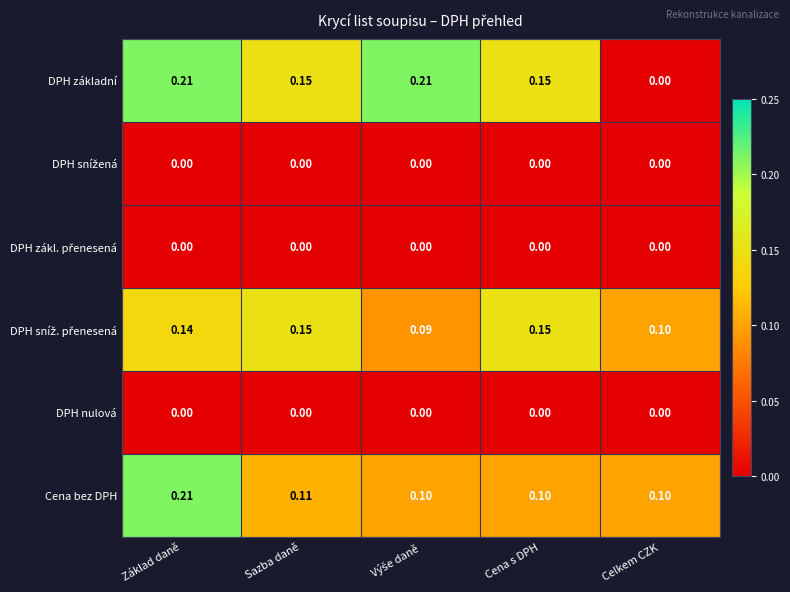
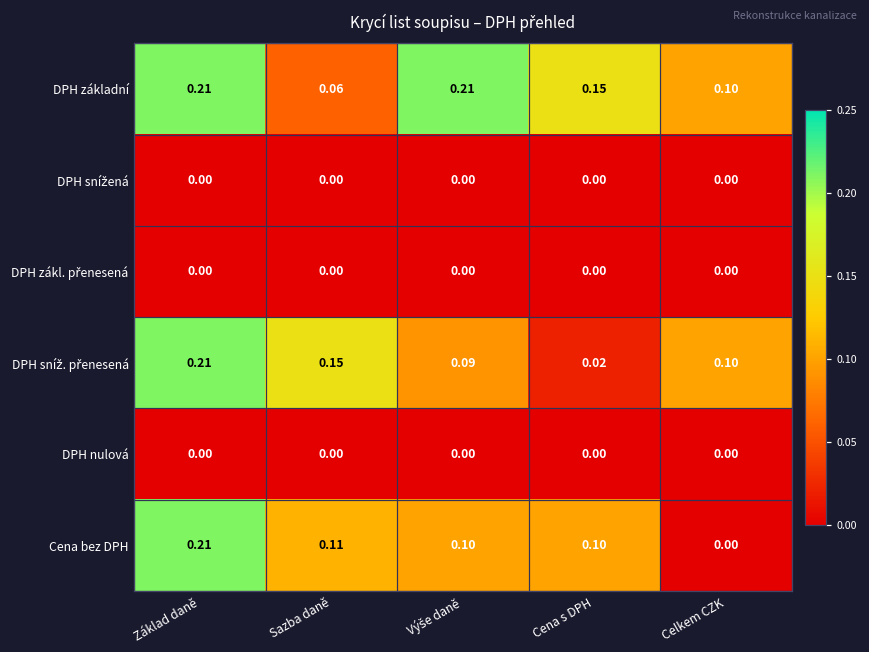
DPH základní, Sazba daně: 0.15 -> 0.06
DPH základní, Celkem CZK: 0.00 -> 0.10
DPH sníž. přenesená, Základ daně: 0.14 -> 0.21
DPH sníž. přenesená, Cena s DPH: 0.15 -> 0.02
Cena bez DPH, Celkem CZK: 0.10 -> 0.00
